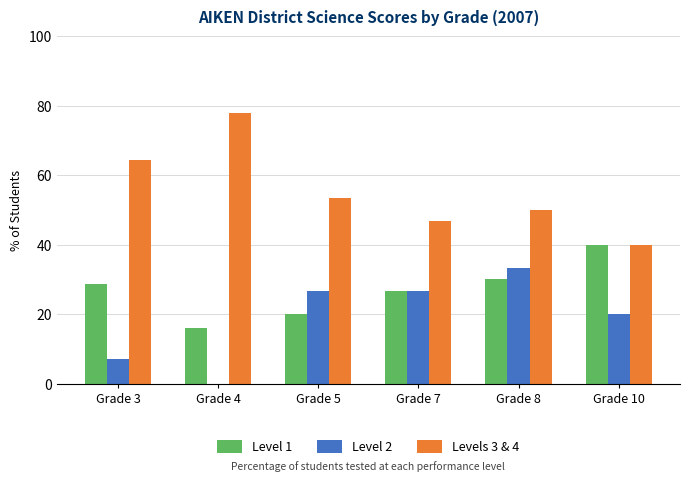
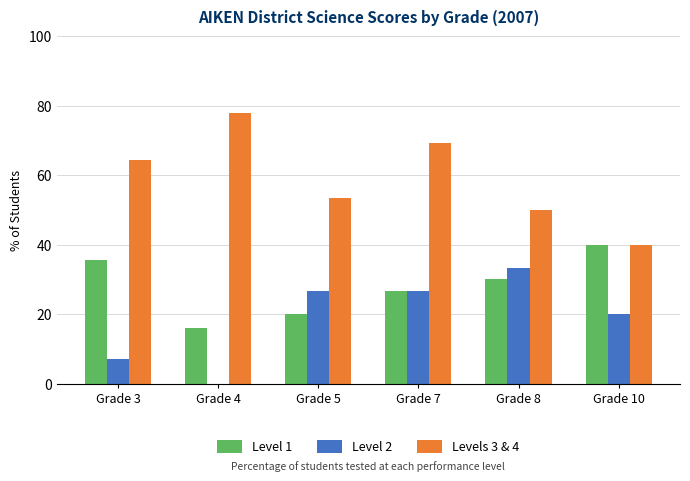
Level 1, Grade 3: 29 -> 36
Levels 3 & 4, Grade 7: 47 -> 69
